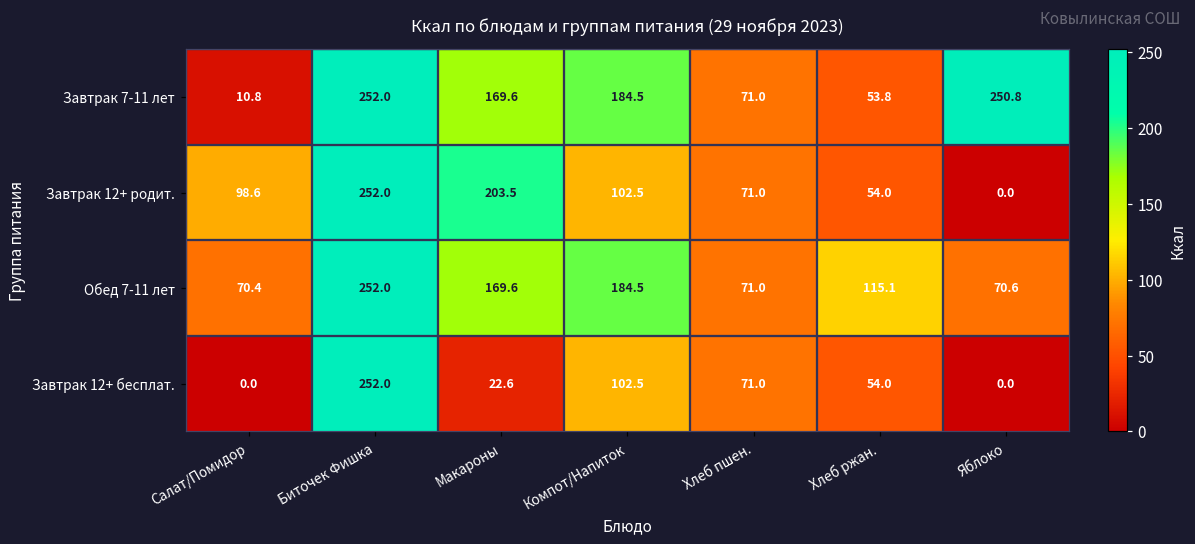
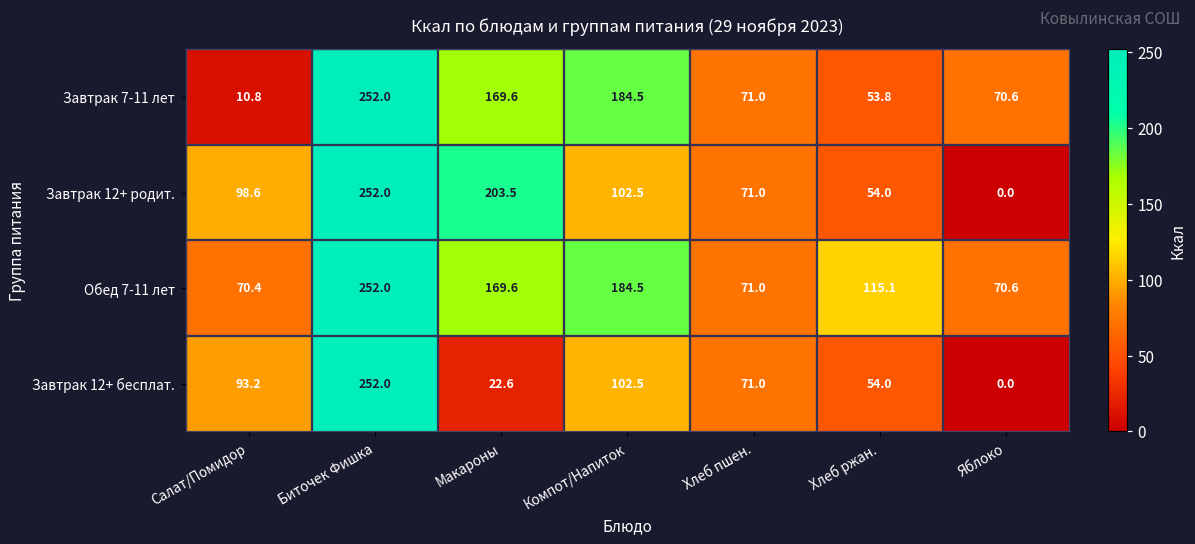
Завтрак 7-11 лет, Яблоко: 250.8 -> 70.6
Завтрак 12+ бесплат., Салат/Помидор: 0.0 -> 93.2
